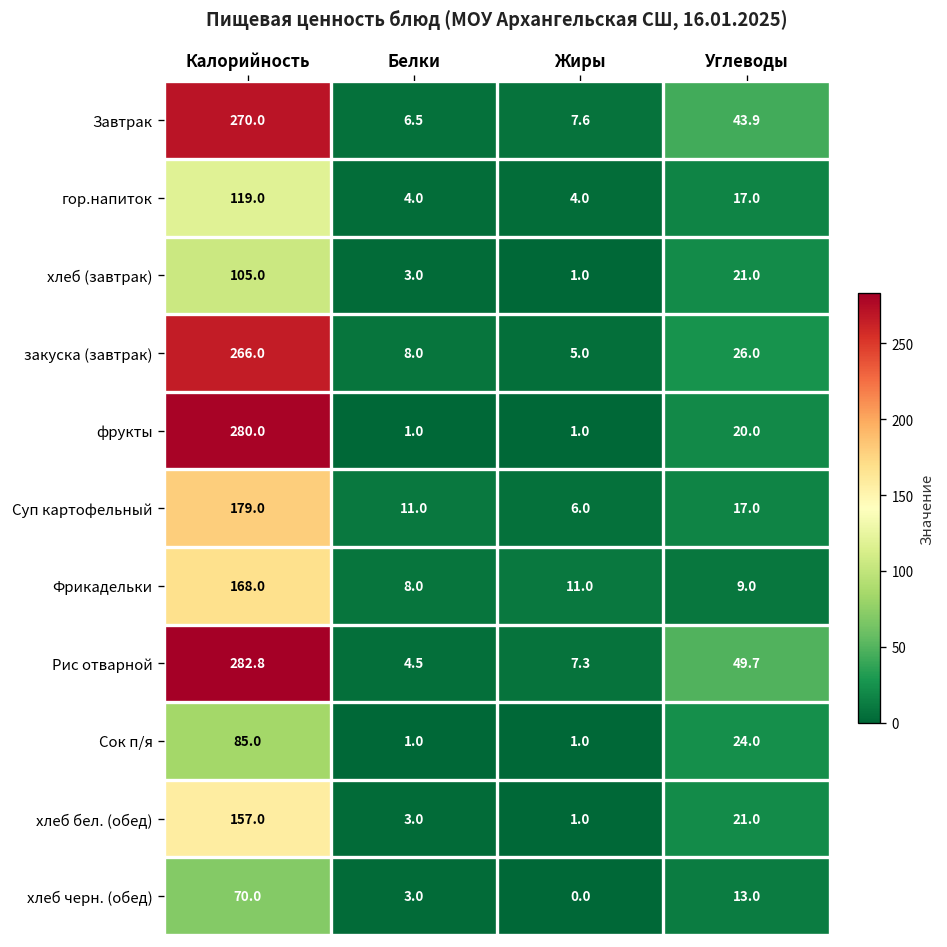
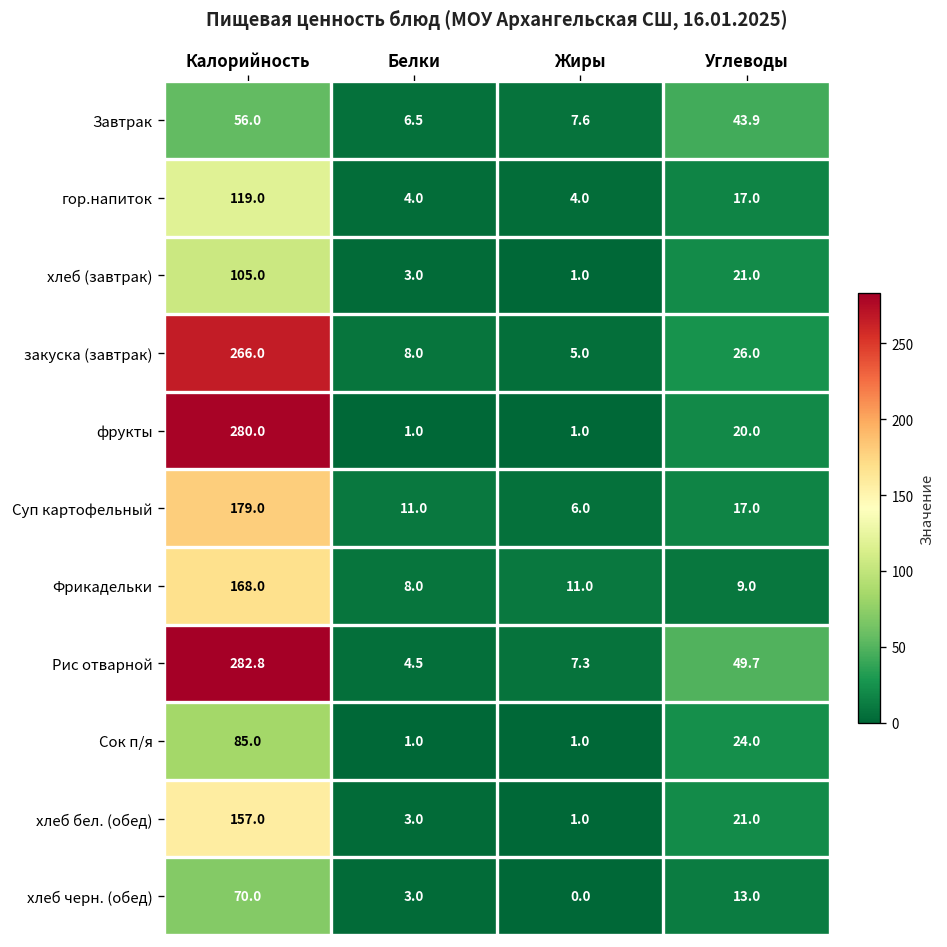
Завтрак, Калорийность: 270.0 -> 56.0
